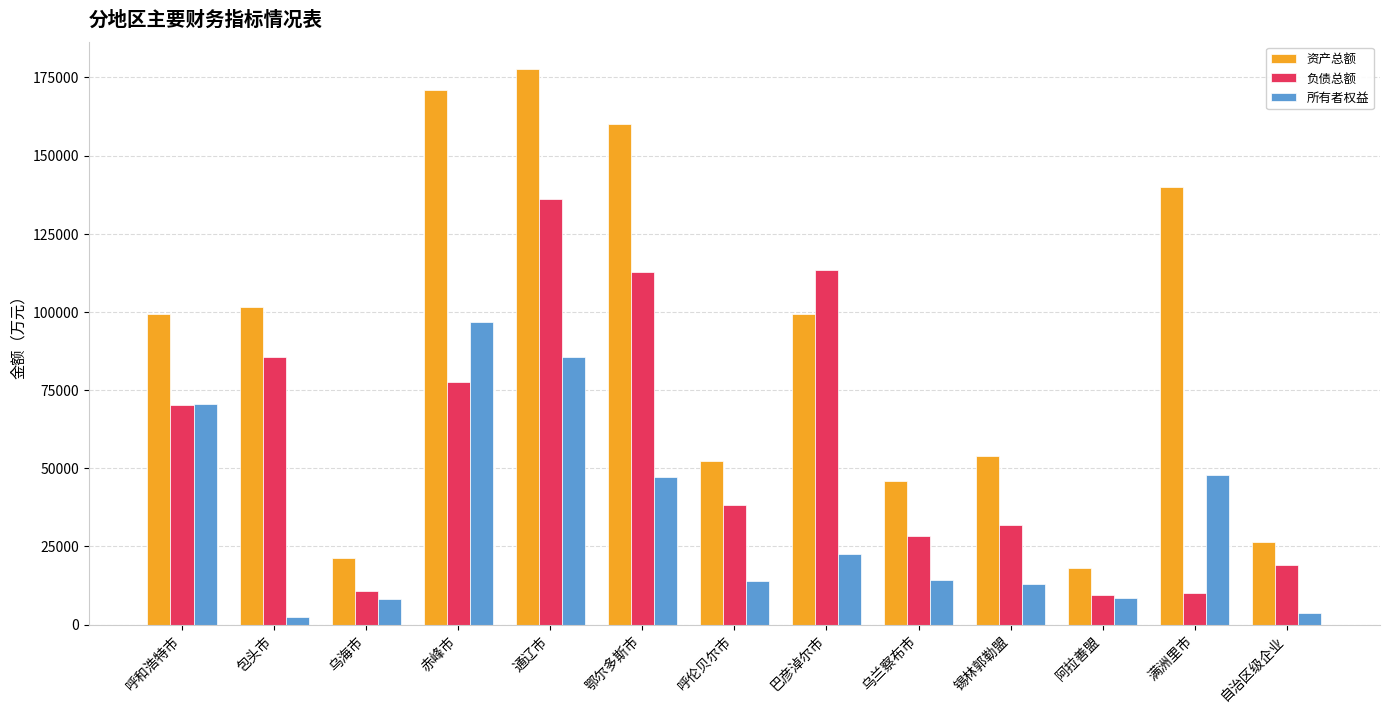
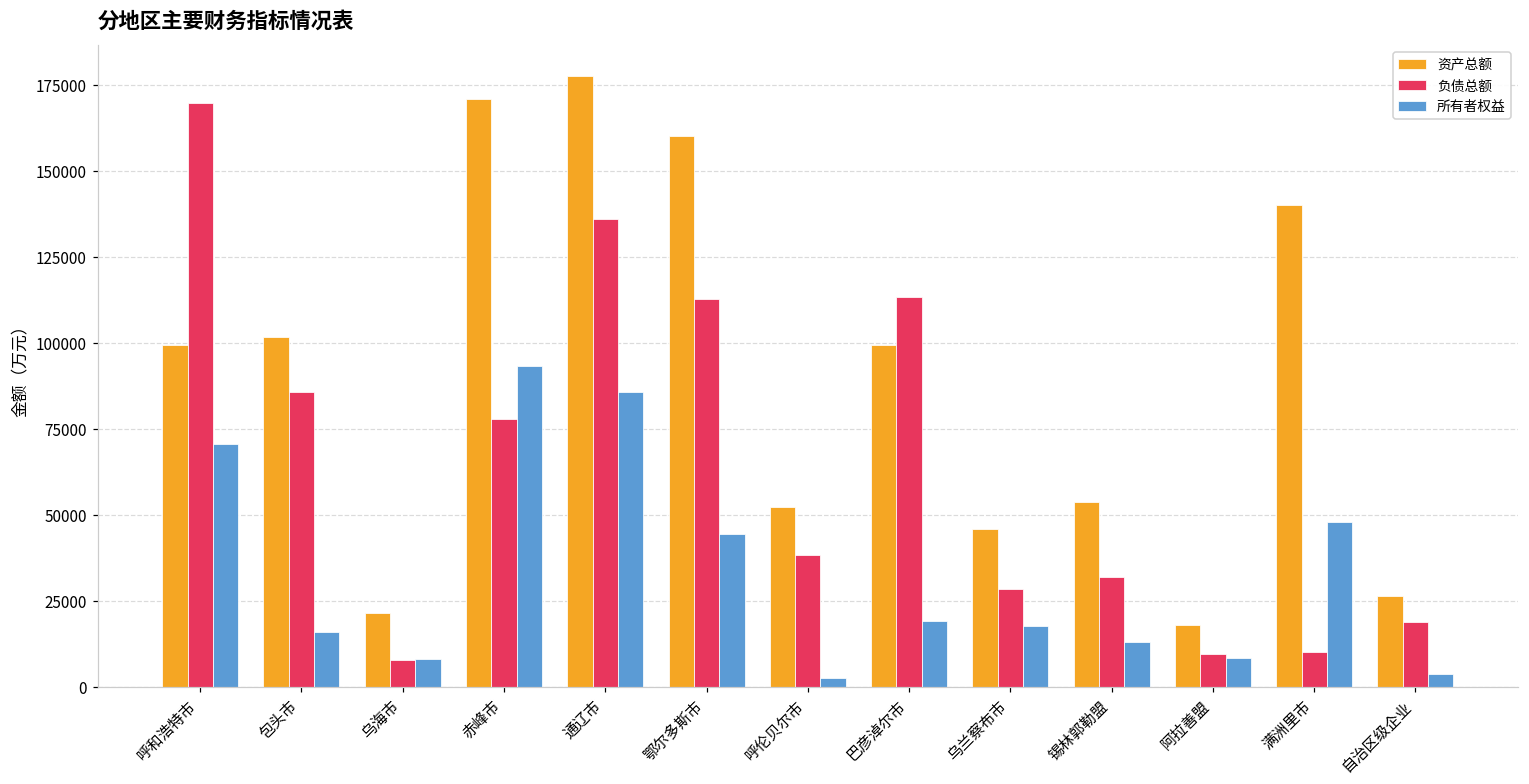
负债总额, 呼和浩特市: 70000 -> 170000
所有者权益, 包头市: 2000 -> 16000
负债总额, 乌海市: 11000 -> 8000
所有者权益, 赤峰市: 97000 -> 93000
所有者权益, 鄂尔多斯市: 47000 -> 44000
所有者权益, 呼伦贝尔市: 14000 -> 3000
所有者权益, 巴彦淖尔市: 23000 -> 19000
所有者权益, 乌兰察布市: 14000 -> 17000
